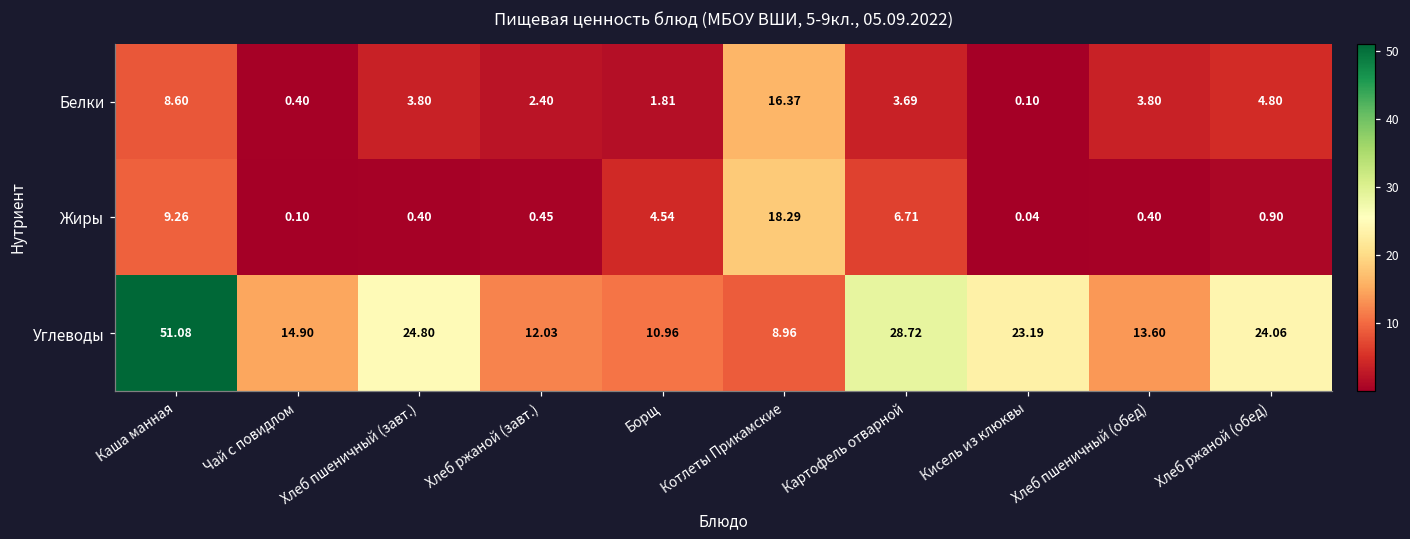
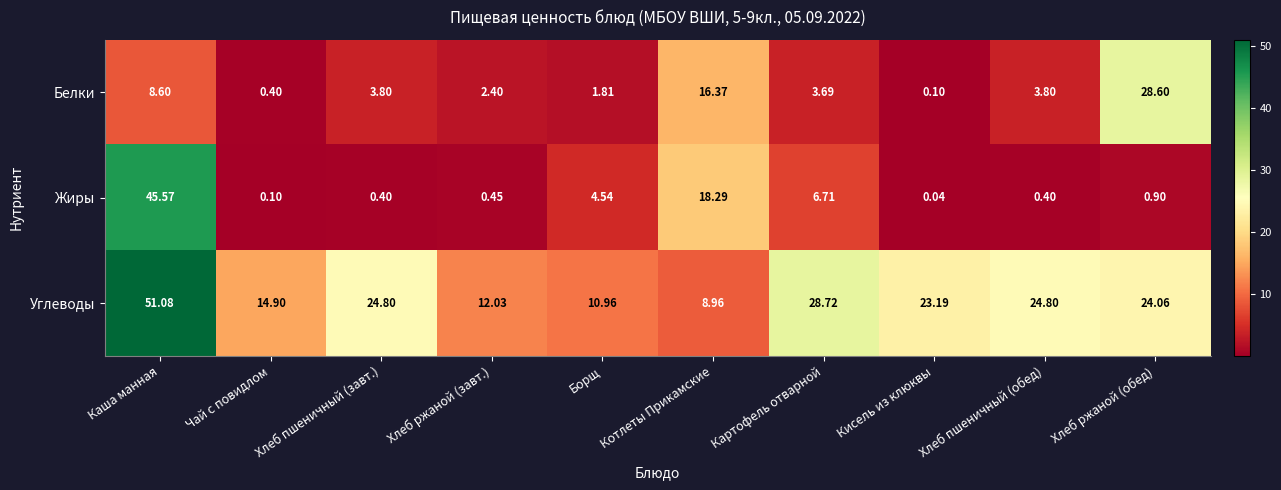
Белки, Хлеб ржаной (обед): 4.80 -> 28.60
Жиры, Каша манная: 9.26 -> 45.57
Углеводы, Хлеб пшеничный (обед): 13.60 -> 24.80
